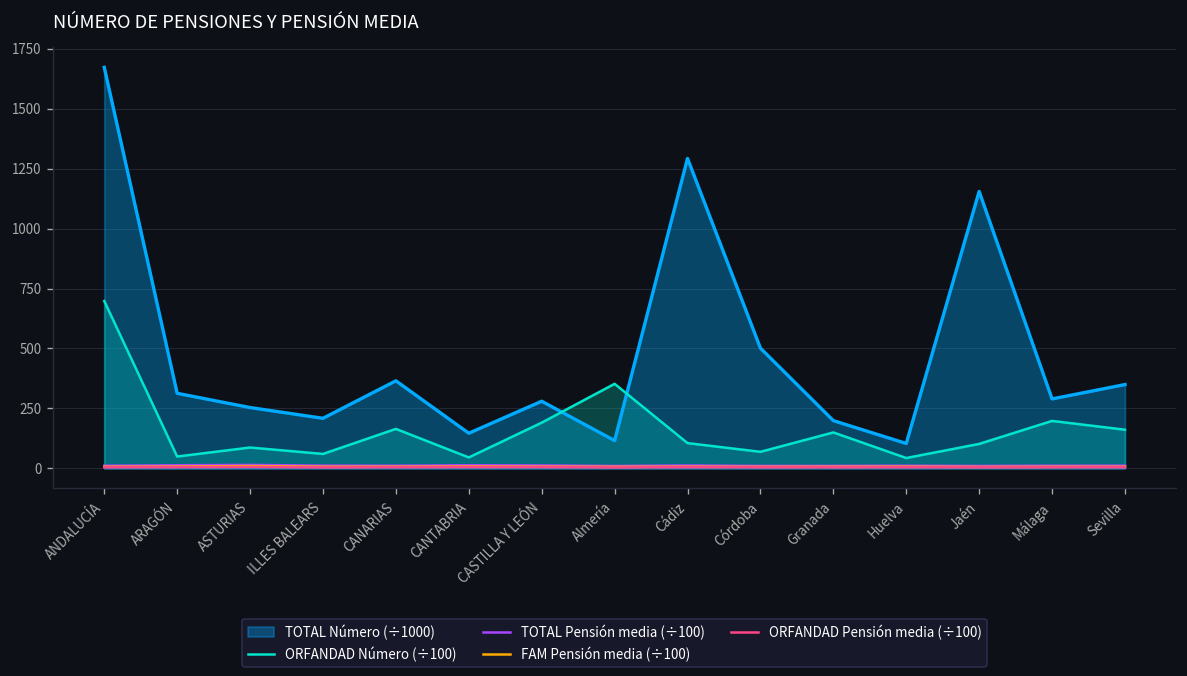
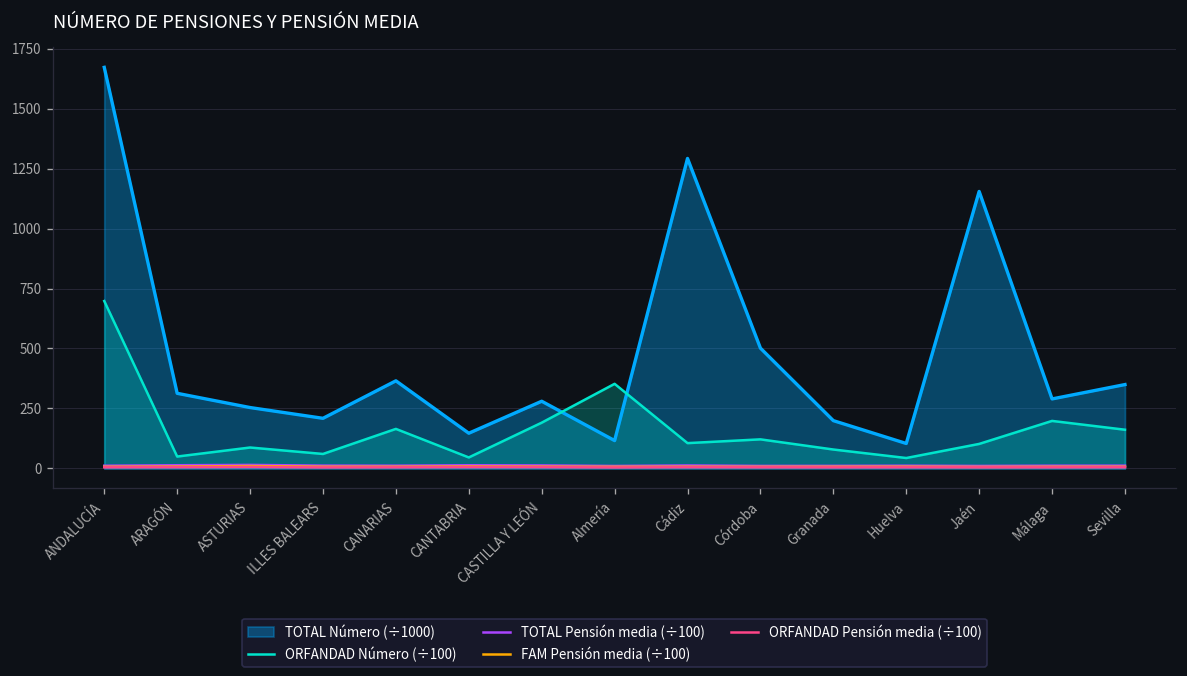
ORFANDAD Número (÷100), Córdoba: 70 -> 120
ORFANDAD Número (÷100), Granada: 150 -> 80
